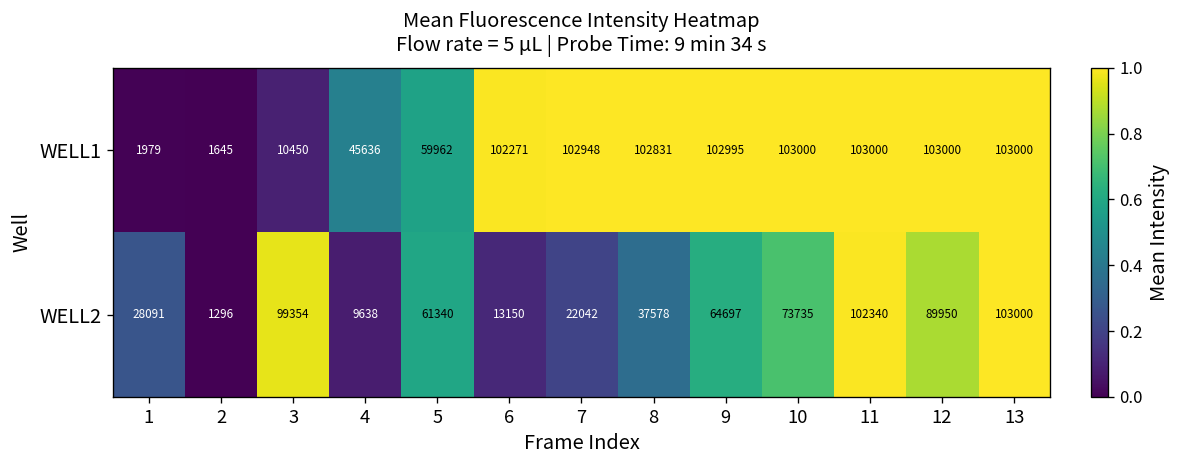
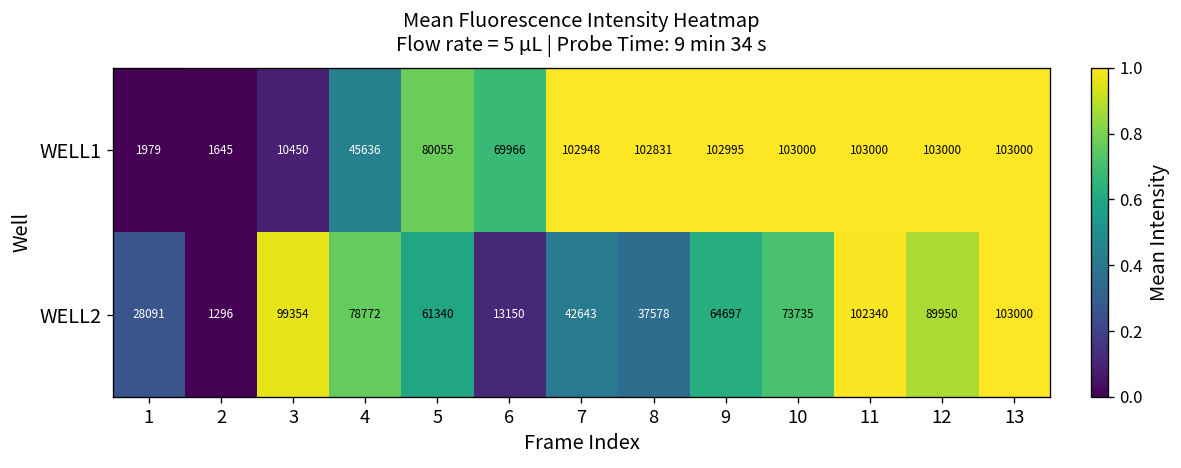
WELL1, 5: 59962 -> 80055
WELL1, 6: 102271 -> 69966
WELL2, 4: 9638 -> 78772
WELL2, 7: 22042 -> 42643
